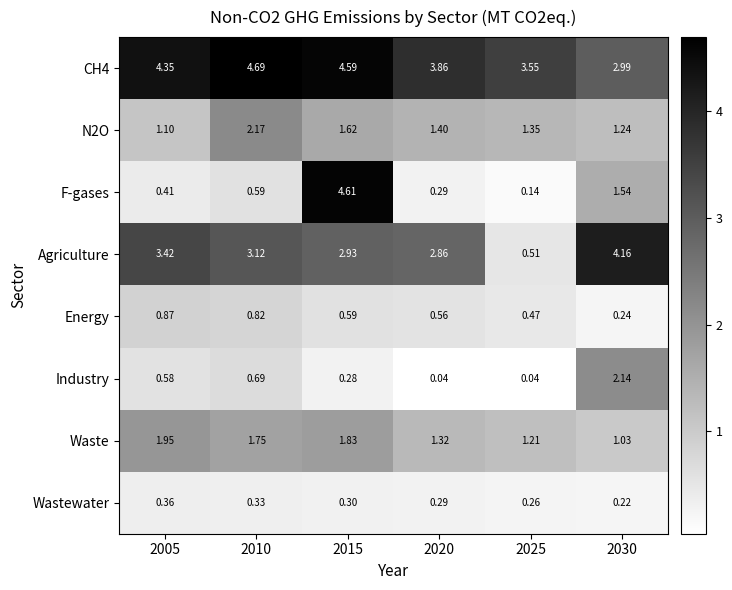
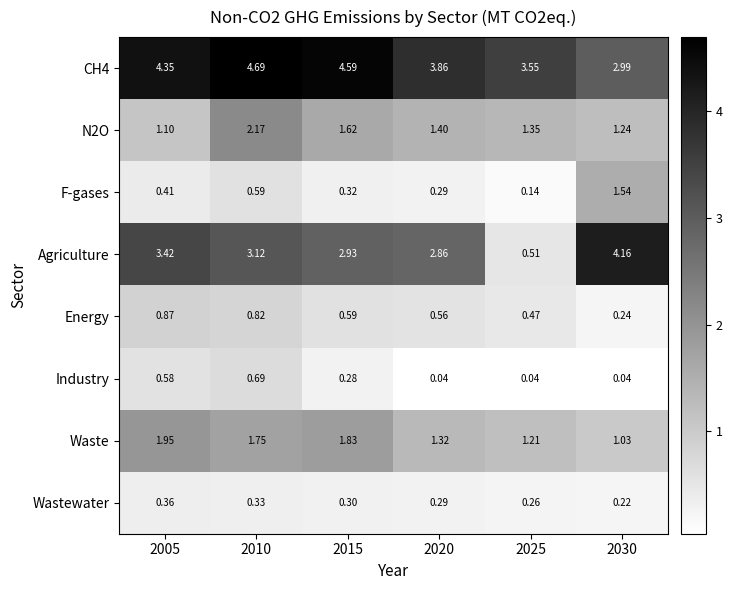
F-gases, 2015: 4.61 -> 0.32
Industry, 2030: 2.14 -> 0.04
